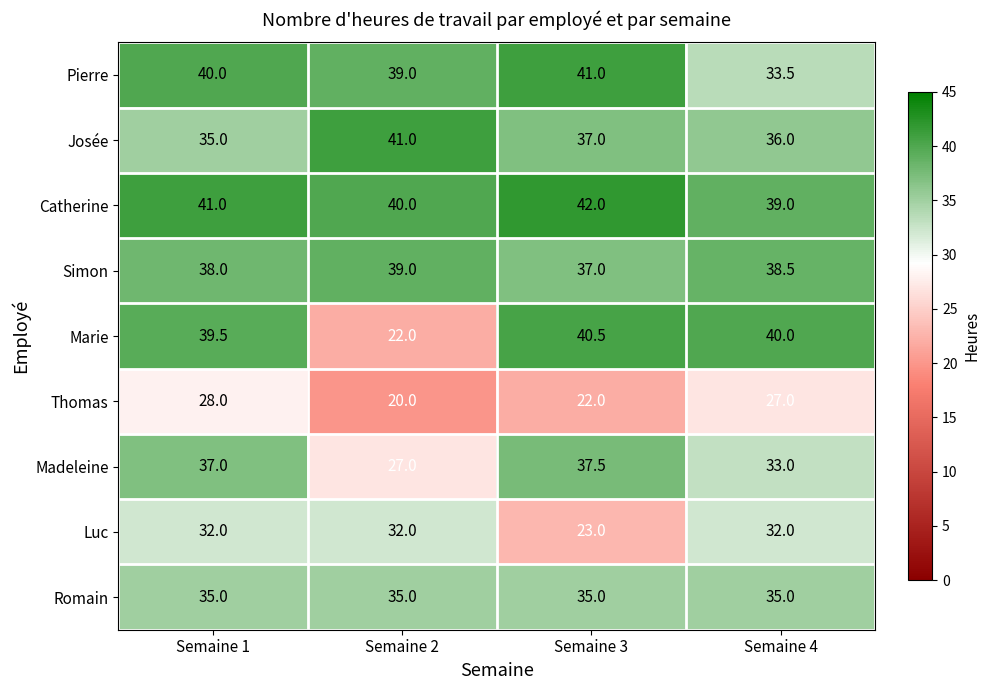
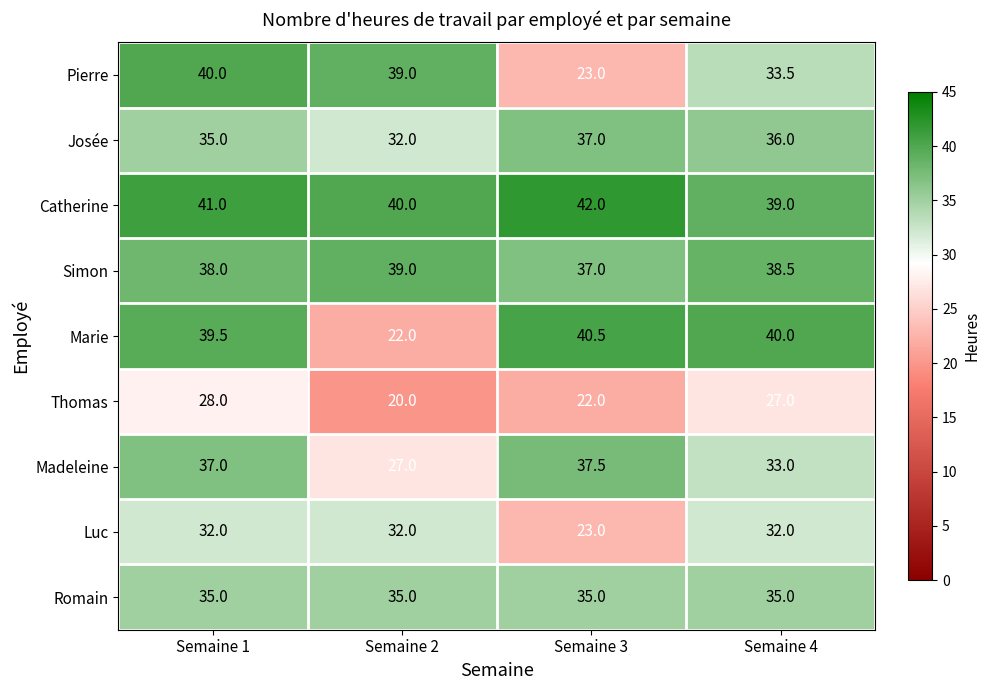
Pierre, Semaine 3: 41.0 -> 23.0
Josée, Semaine 2: 41.0 -> 32.0
